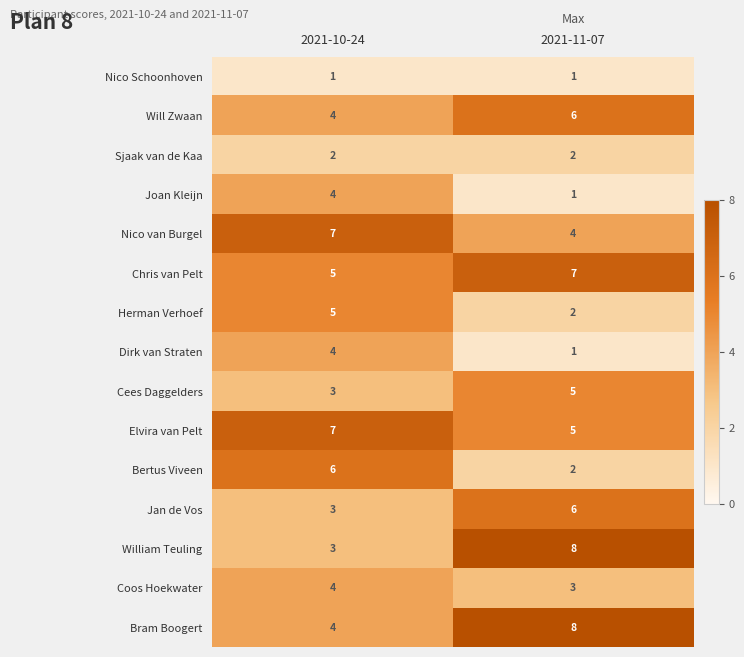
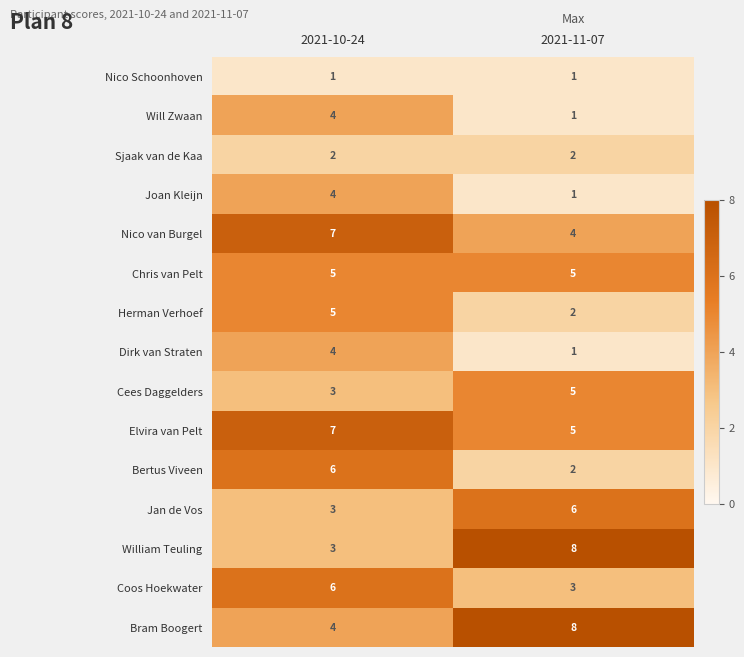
Will Zwaan, 2021-11-07: 6 -> 1
Chris van Pelt, 2021-11-07: 7 -> 5
Coos Hoekwater, 2021-10-24: 4 -> 6
